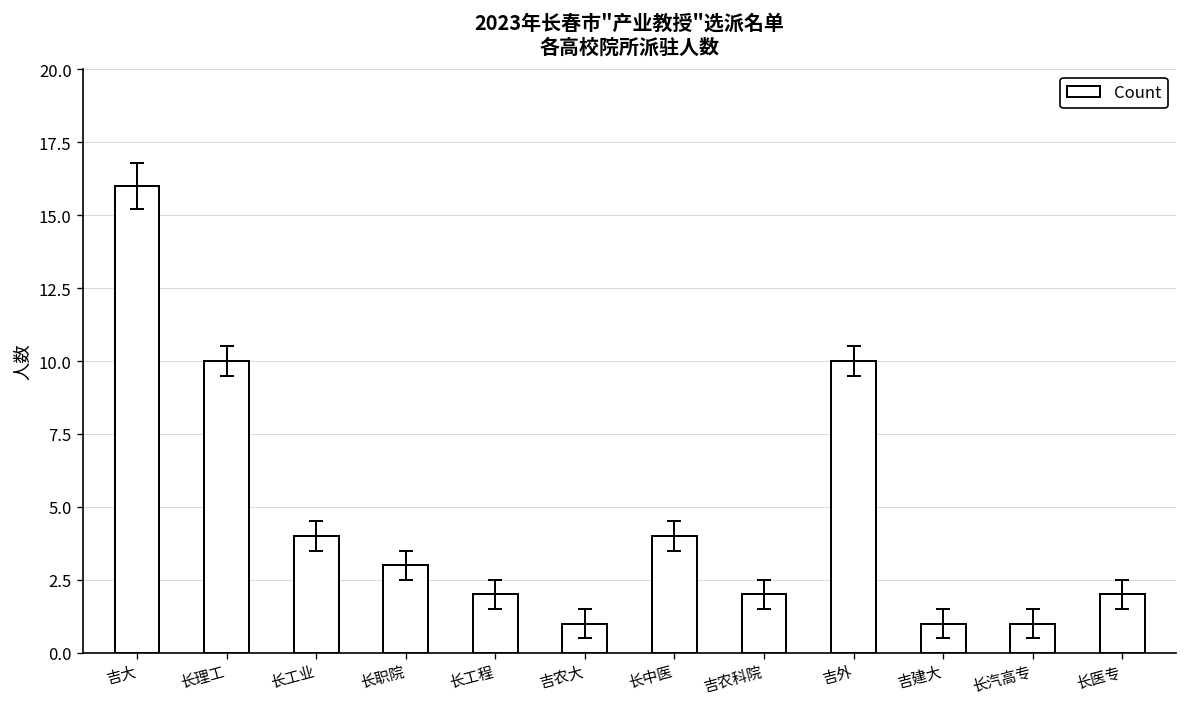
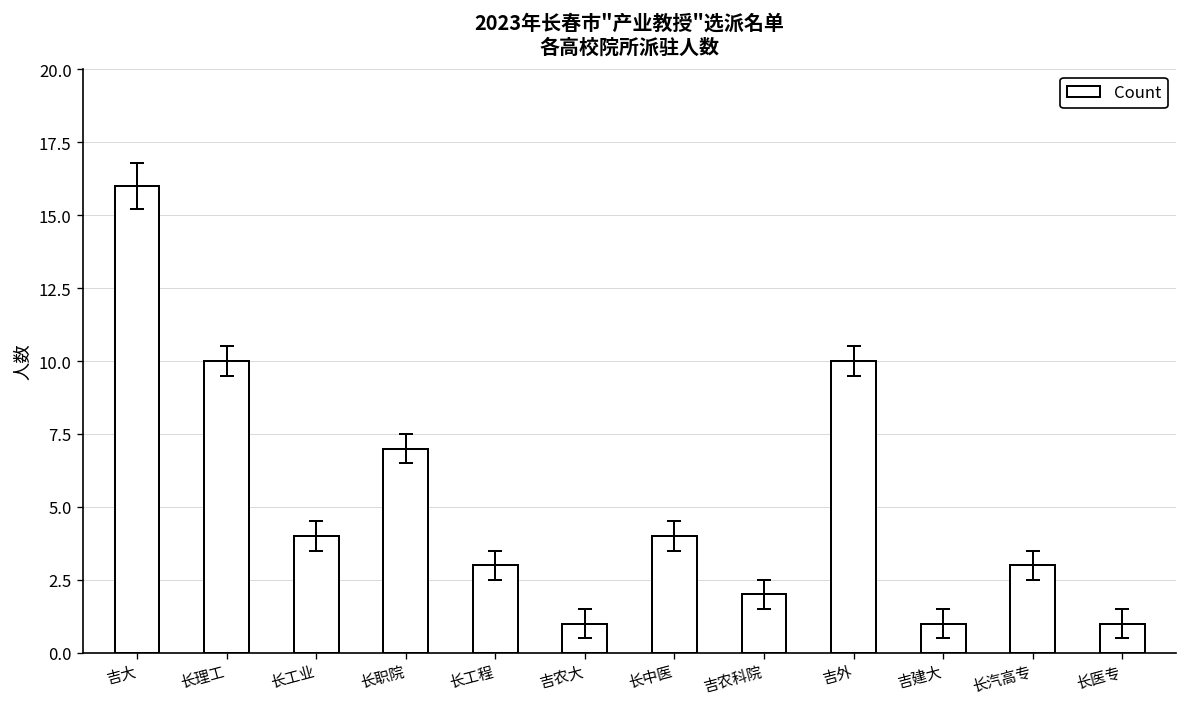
Count, 长职院: 3 -> 7
Count, 长工程: 2 -> 3
Count, 长汽高专: 1 -> 3
Count, 长医专: 2 -> 1
